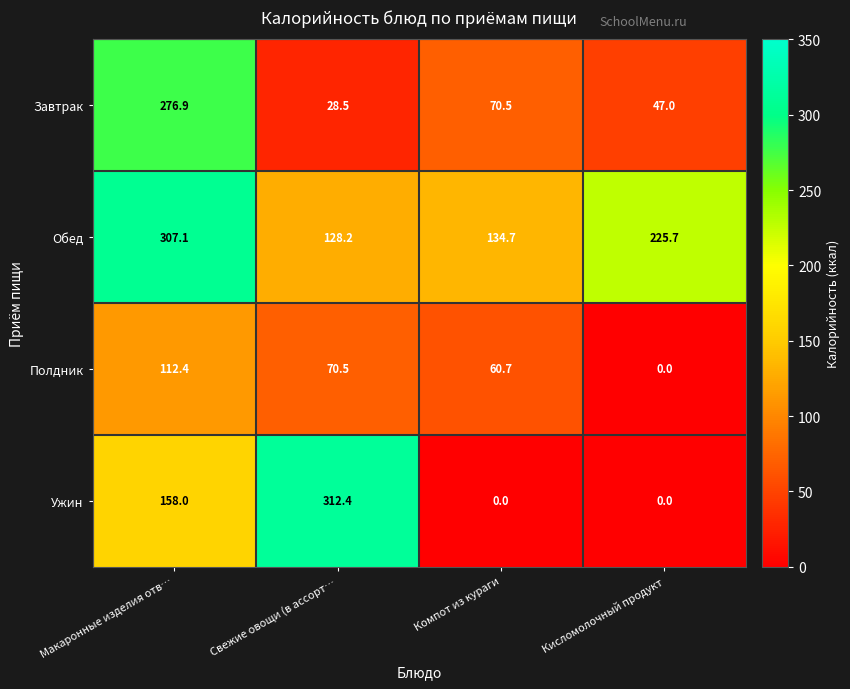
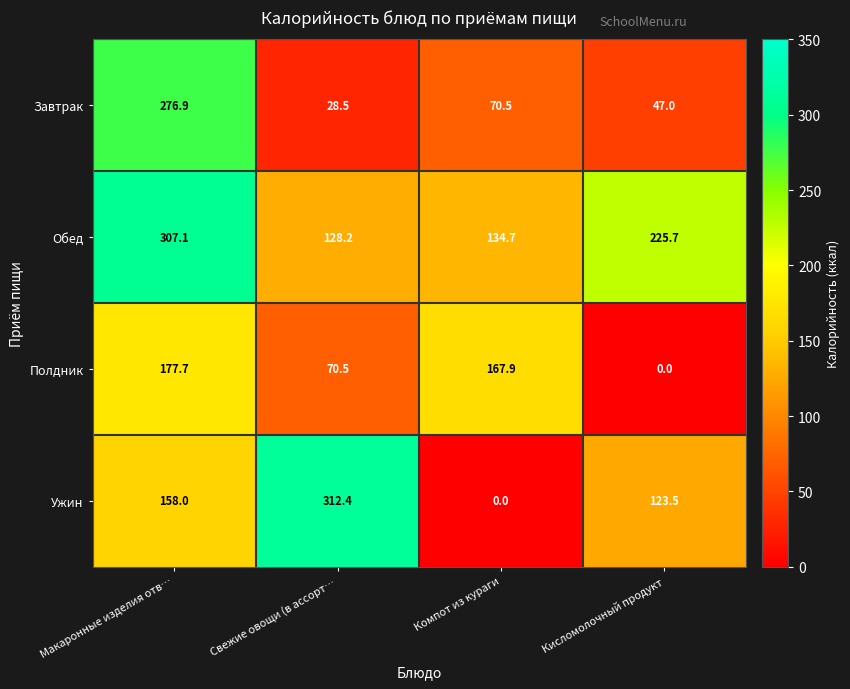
Полдник, Макаронные изделия отв…: 112.4 -> 177.7
Полдник, Компот из кураги: 60.7 -> 167.9
Ужин, Кисломолочный продукт: 0.0 -> 123.5
